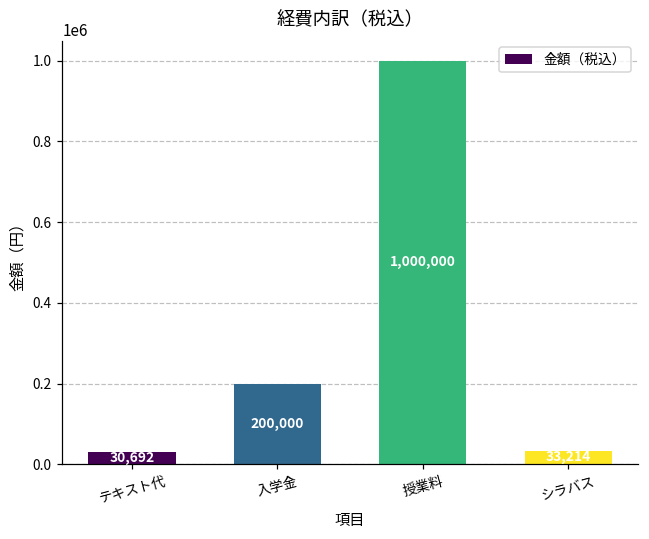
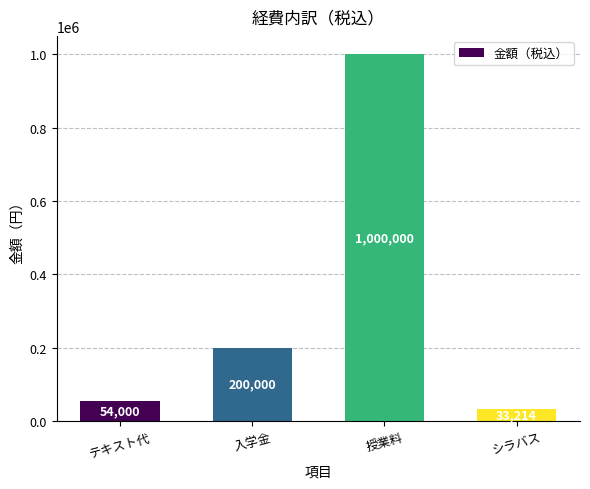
テキスト代: 30,692 -> 54,000
